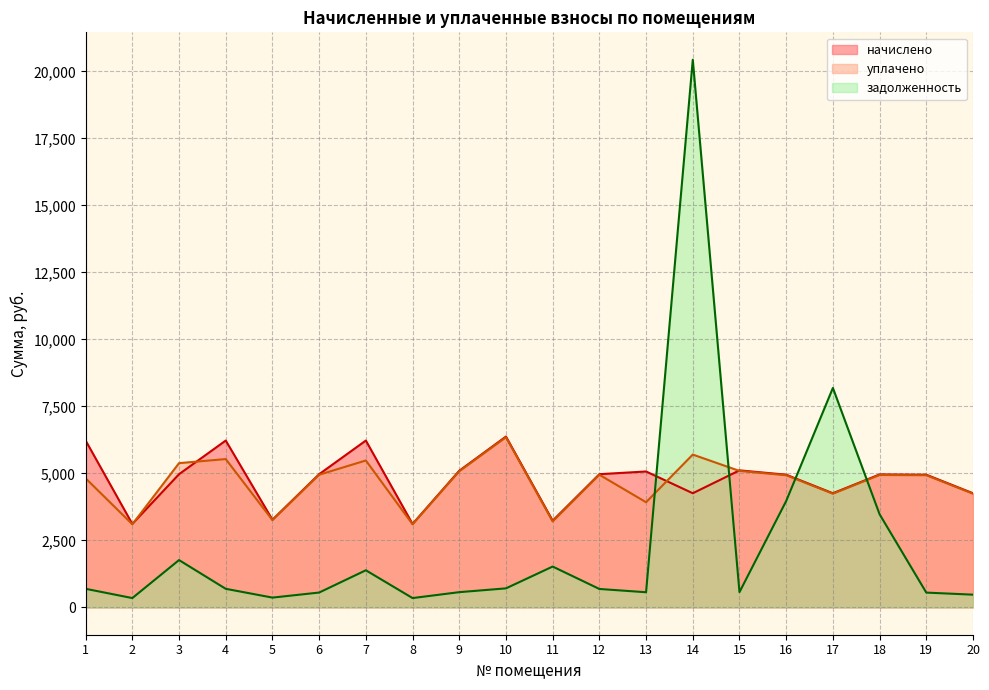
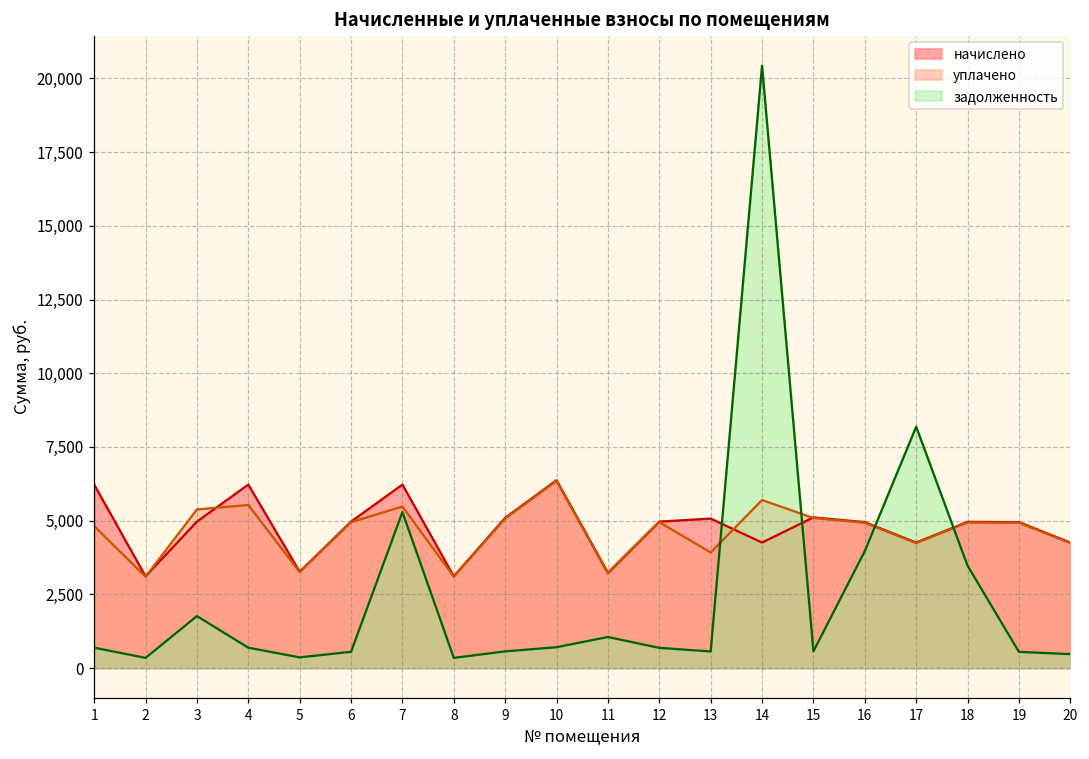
задолженность, 7: 1,400 -> 5,300
задолженность, 11: 1,500 -> 1,100
